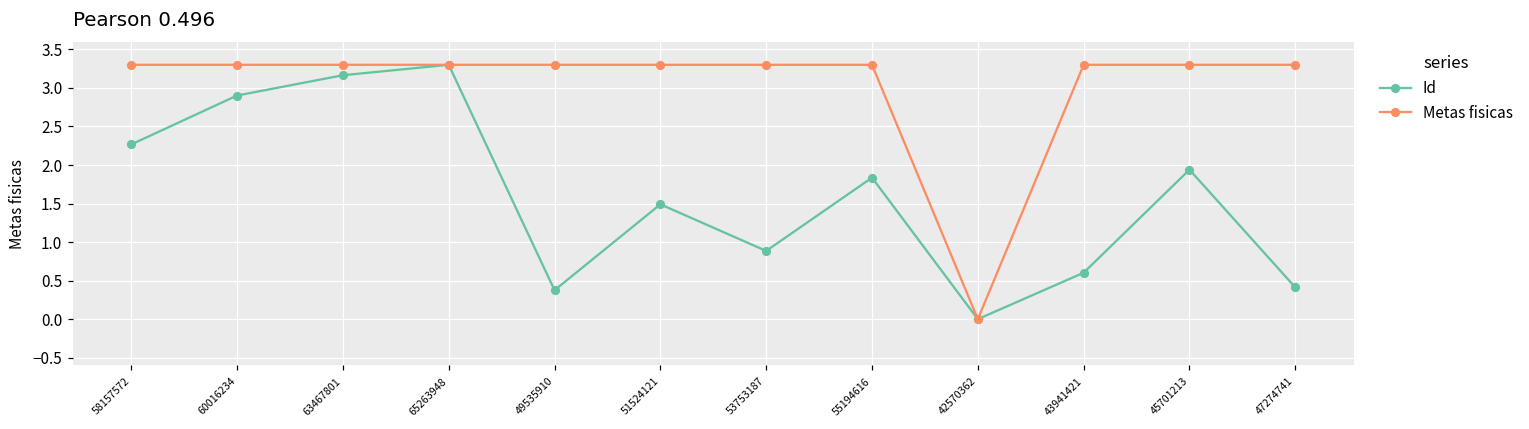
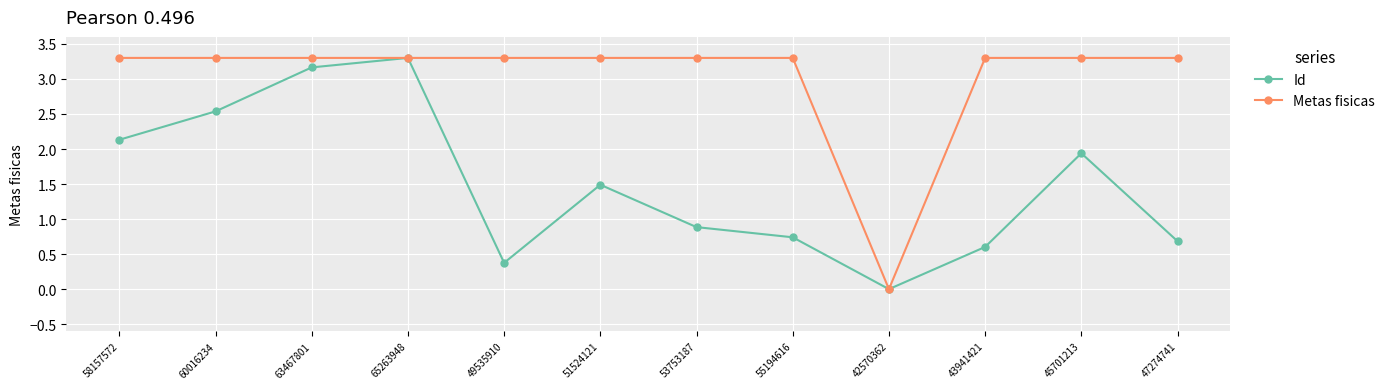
Id, 58157572: 2.3 -> 2.1
Id, 60016234: 2.9 -> 2.5
Id, 55194616: 1.8 -> 0.7
Id, 47274741: 0.4 -> 0.7
